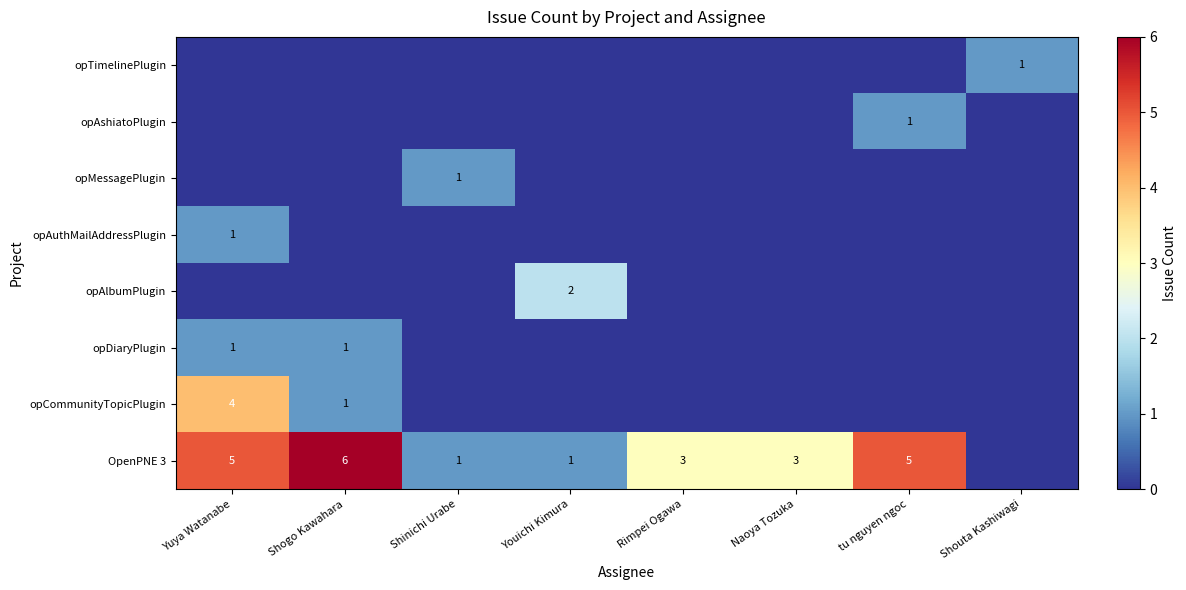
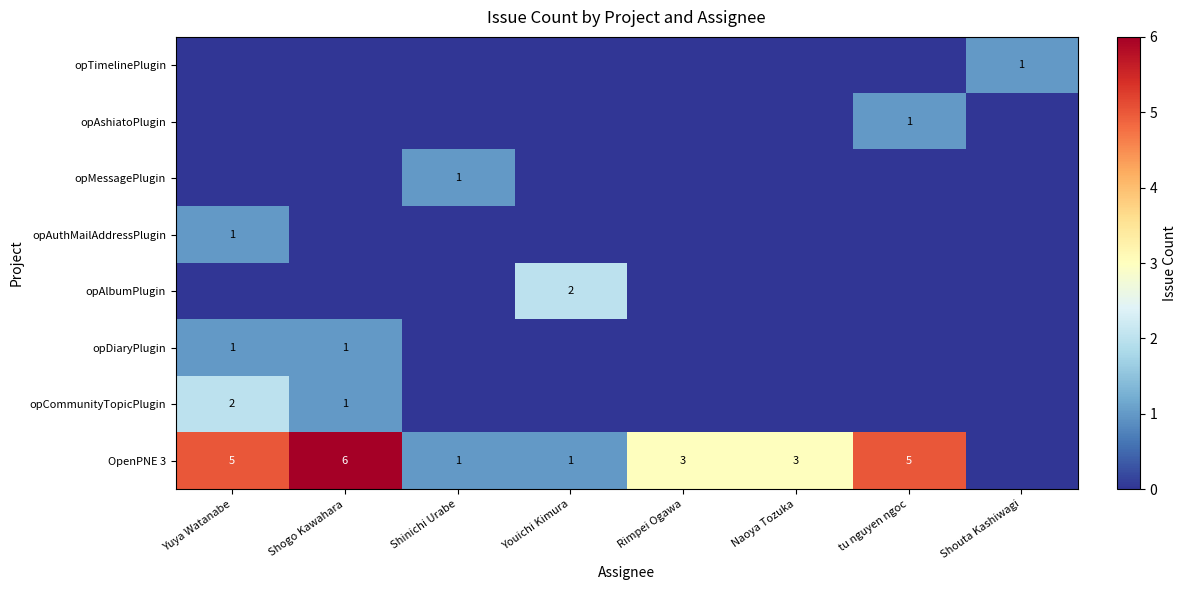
opCommunityTopicPlugin, Yuya Watanabe: 4 -> 2
